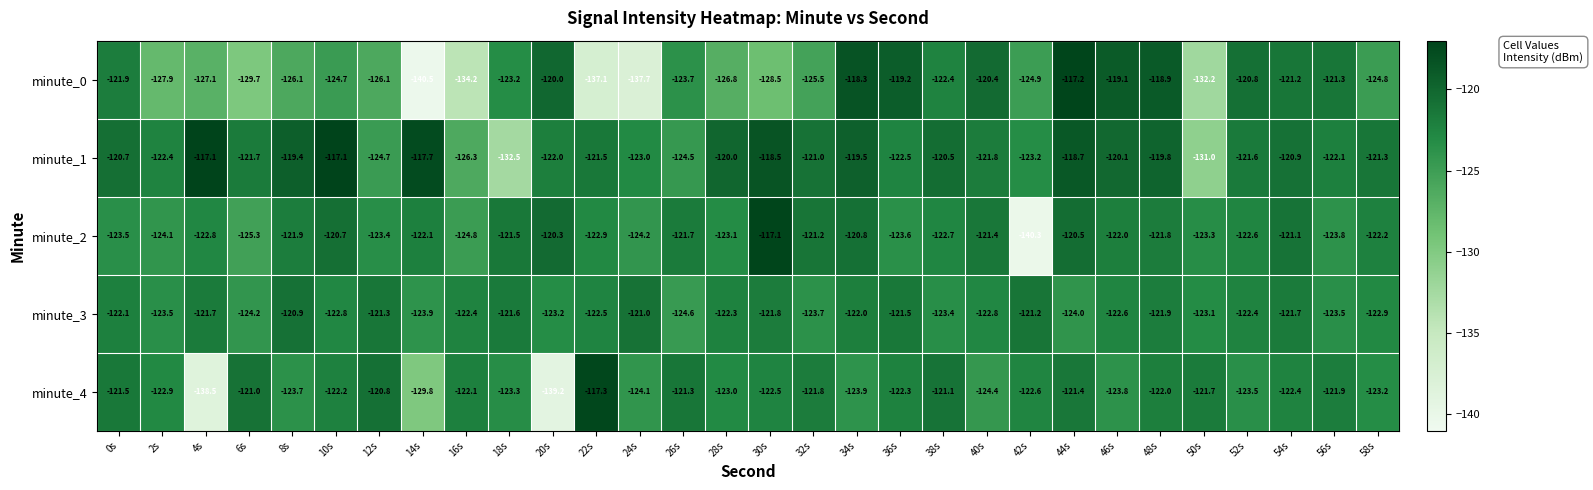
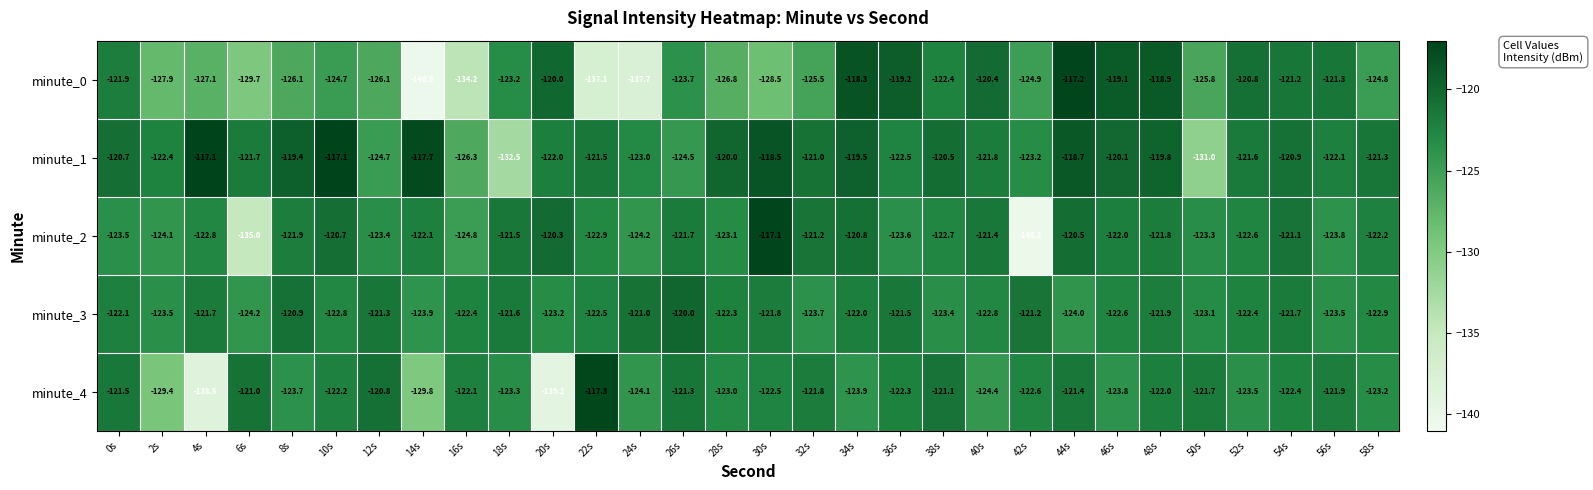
minute_0, 50s: -132.2 -> -125.8
minute_2, 6s: -125.3 -> -135.0
minute_3, 26s: -124.6 -> -120.0
minute_4, 2s: -122.9 -> -129.4
